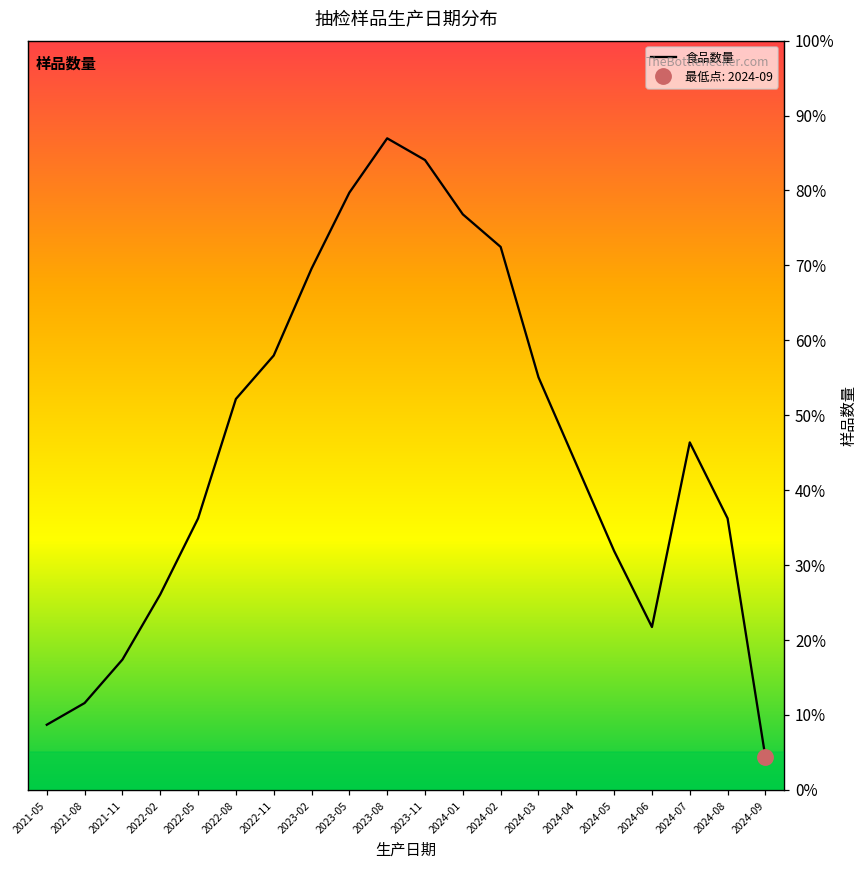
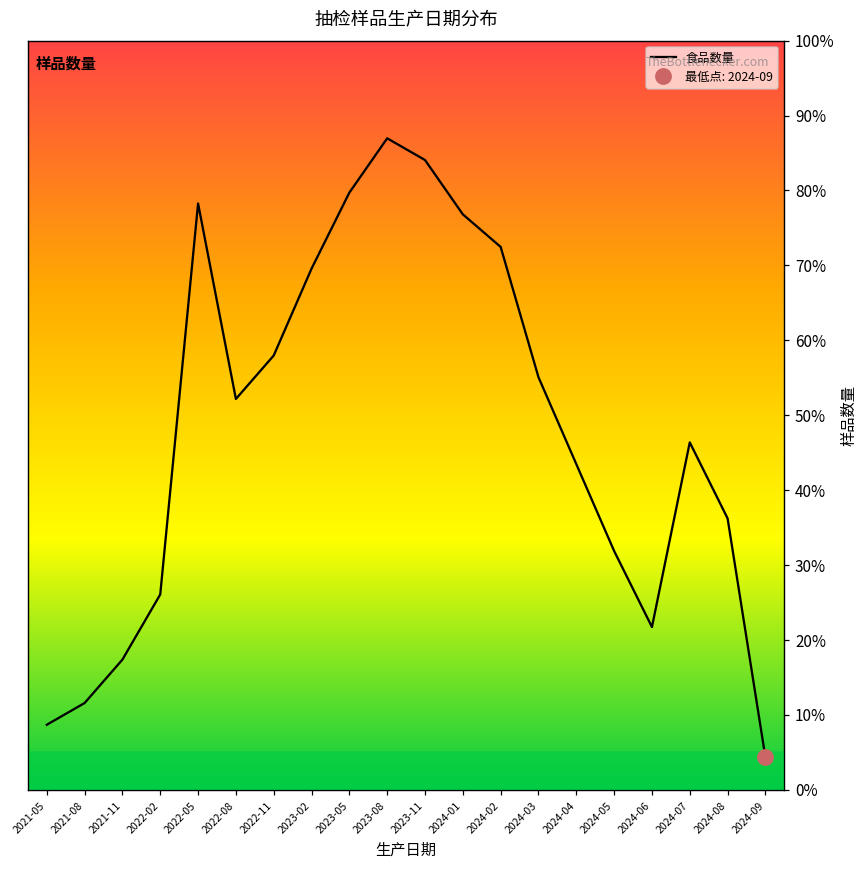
食品数量, 2022-05: 36% -> 78%
